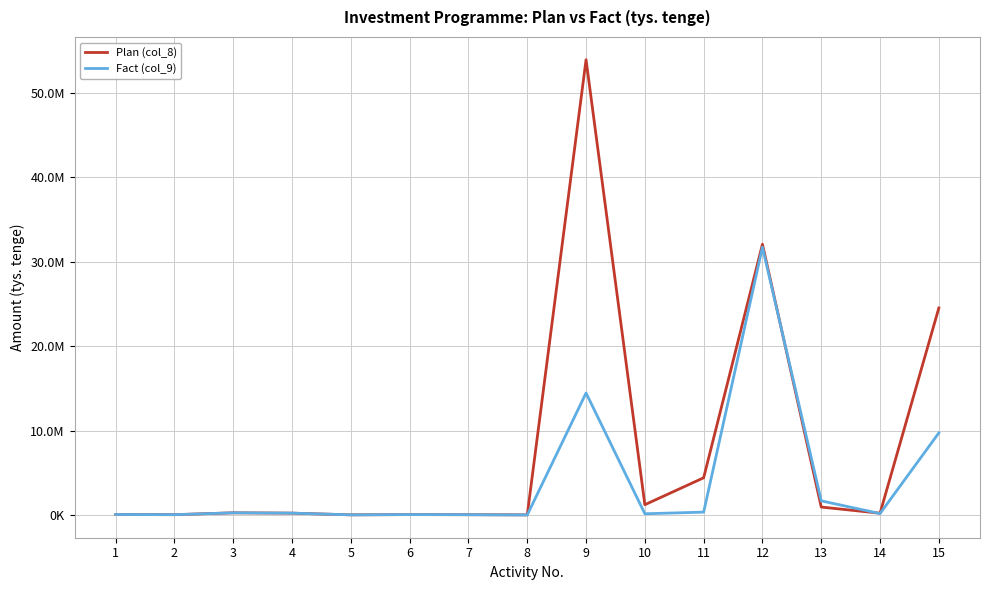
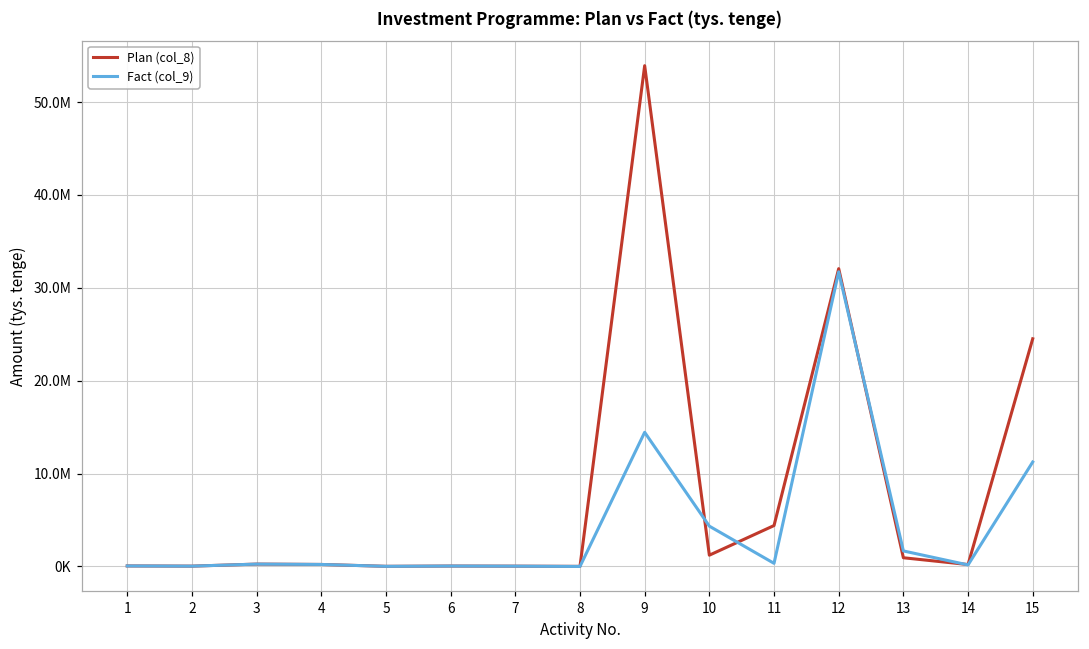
Fact (col_9), 10: 0 -> 4000000
Fact (col_9), 15: 10000000 -> 11000000
